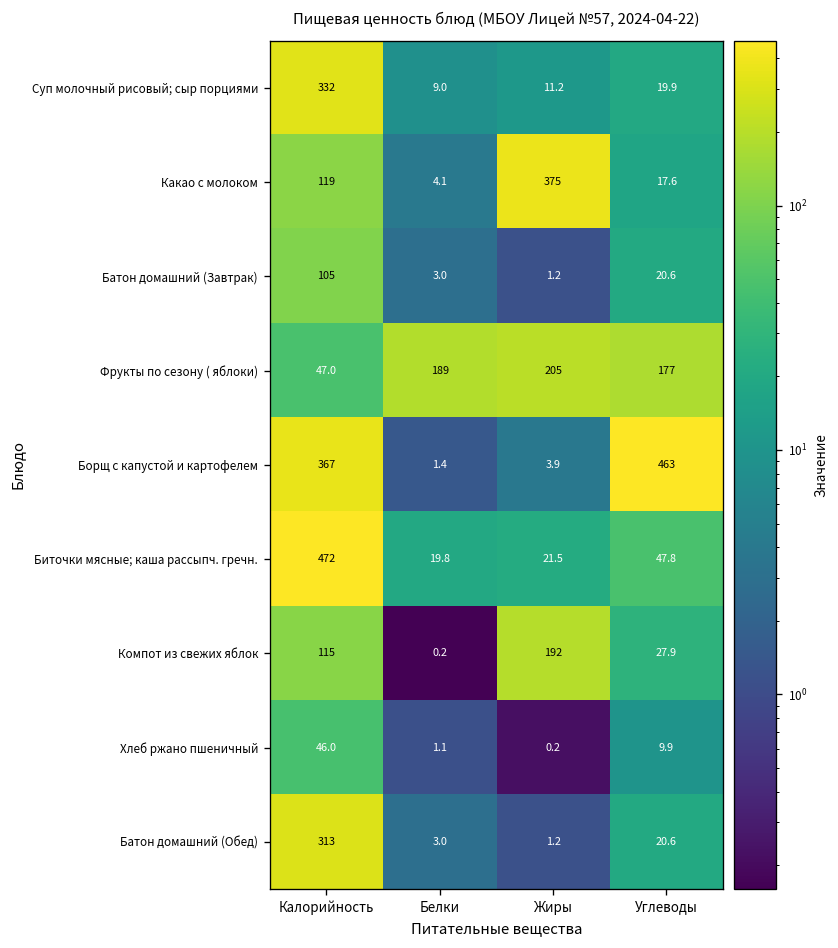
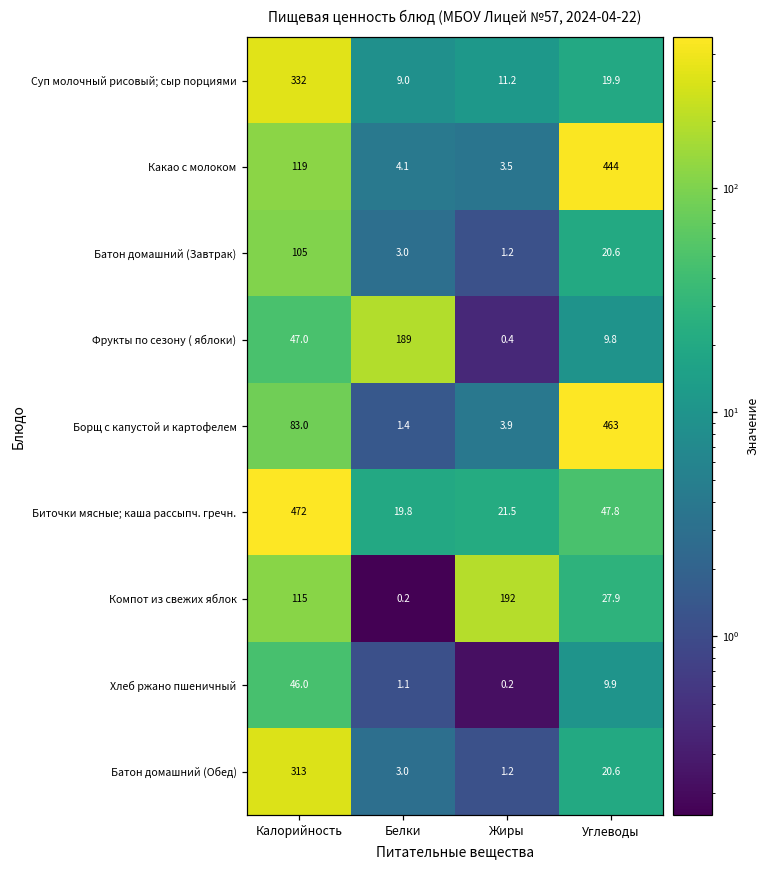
Какао с молоком, Жиры: 375 -> 3.5
Какао с молоком, Углеводы: 17.6 -> 444
Фрукты по сезону ( яблоки), Жиры: 205 -> 0.4
Фрукты по сезону ( яблоки), Углеводы: 177 -> 9.8
Борщ с капустой и картофелем, Калорийность: 367 -> 83.0
